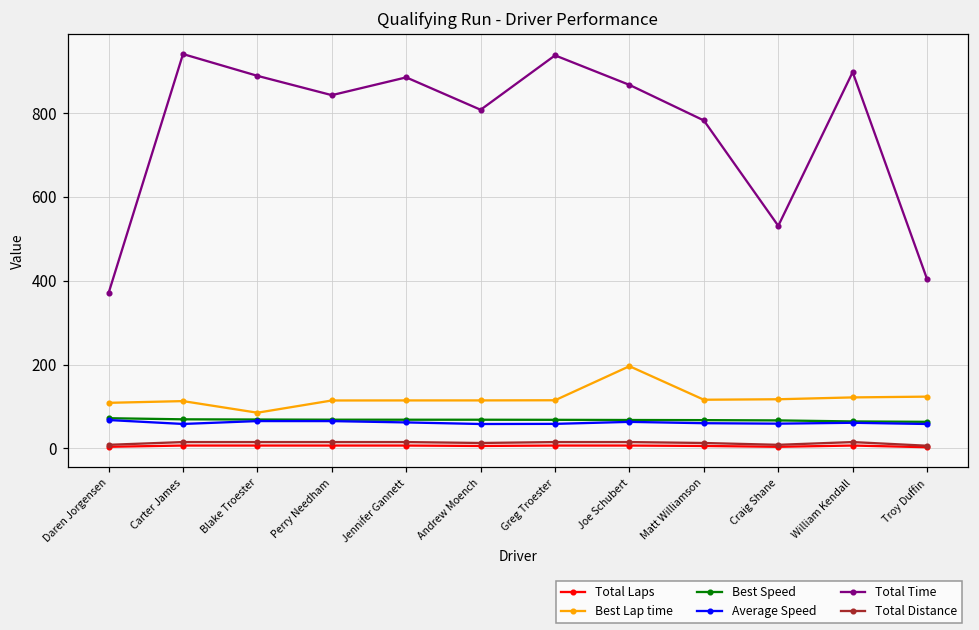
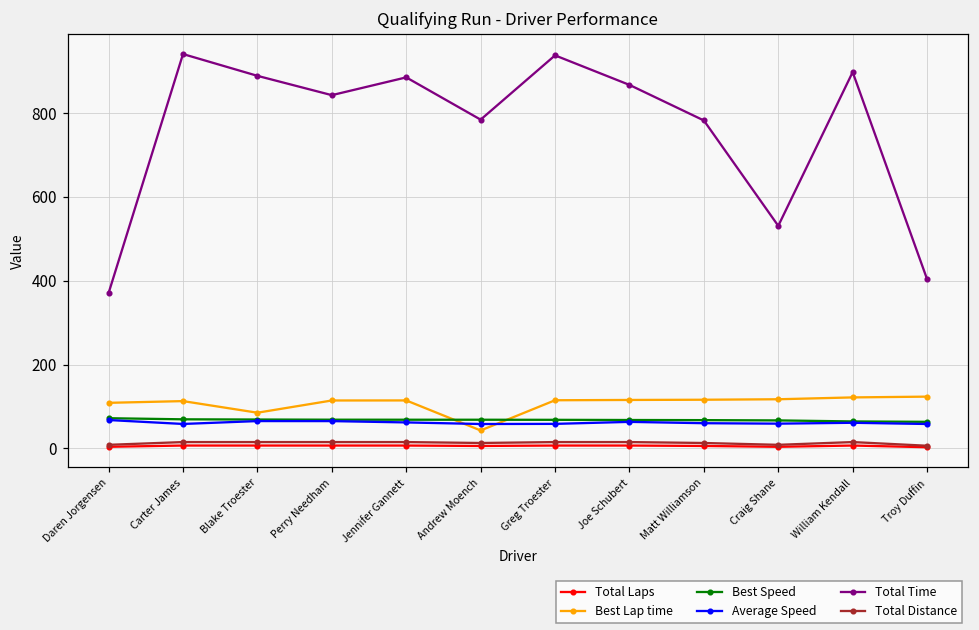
Best Lap time, Andrew Moench: 110 -> 40
Total Time, Andrew Moench: 810 -> 780
Best Lap time, Joe Schubert: 200 -> 120
